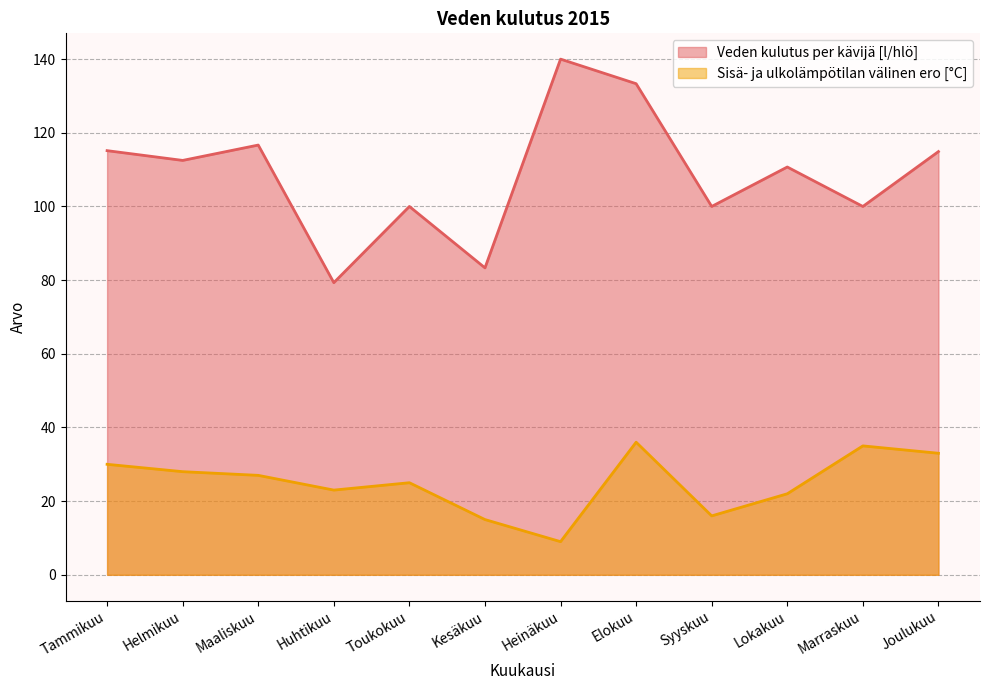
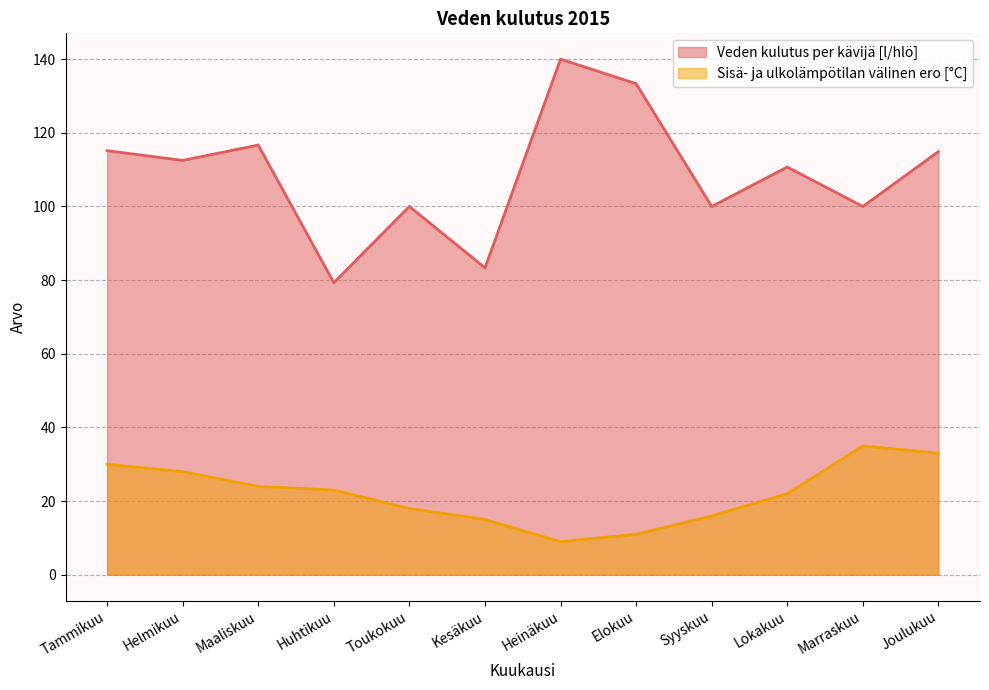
Sisä- ja ulkolämpötilan välinen ero [°C], Maaliskuu: 27 -> 24
Sisä- ja ulkolämpötilan välinen ero [°C], Toukokuu: 25 -> 18
Sisä- ja ulkolämpötilan välinen ero [°C], Elokuu: 36 -> 11
